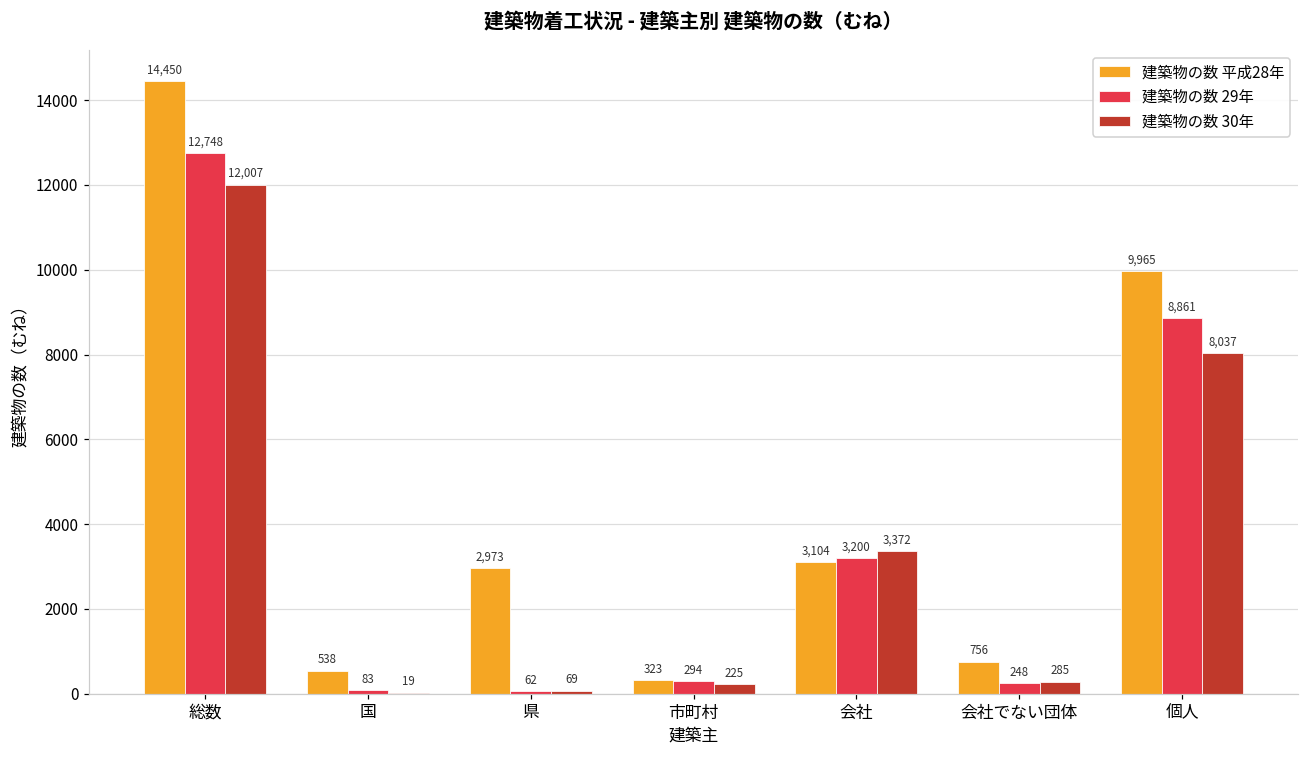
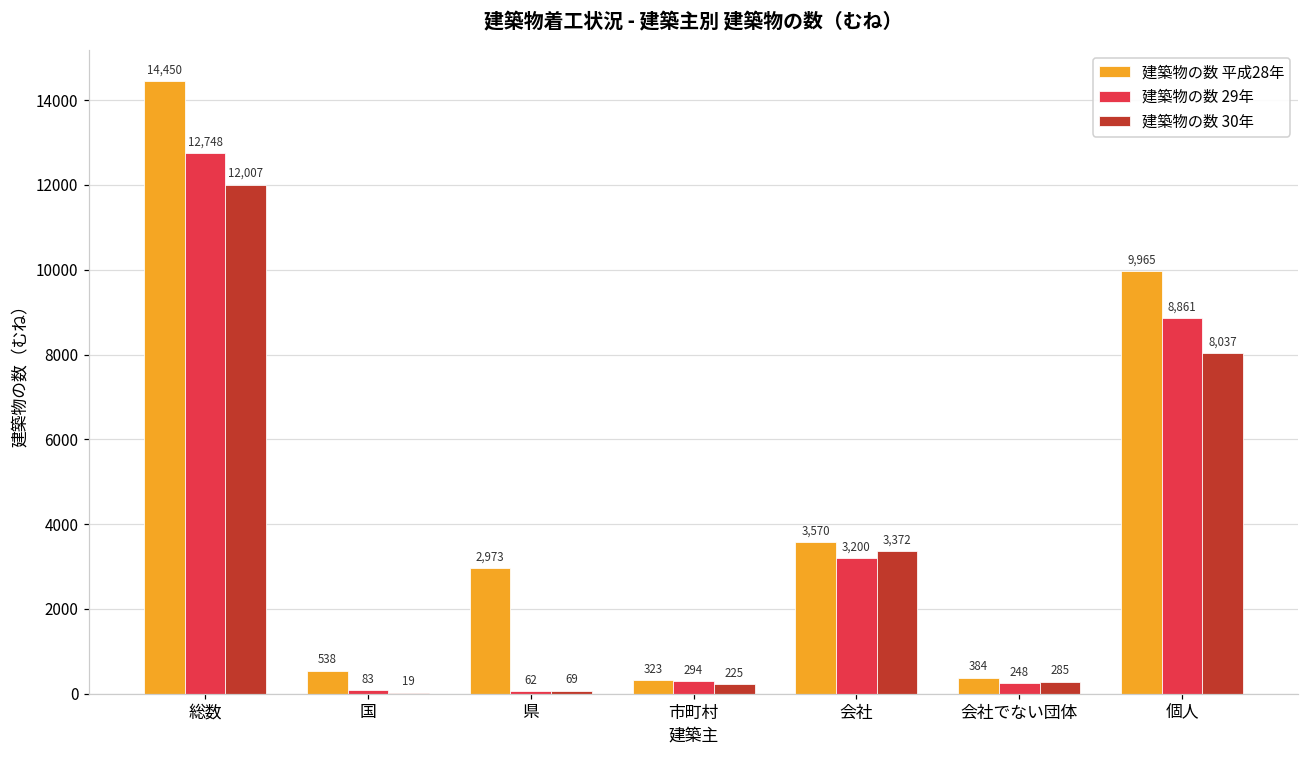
建築物の数 平成28年, 会社: 3,104 -> 3,570
建築物の数 平成28年, 会社でない団体: 756 -> 384
